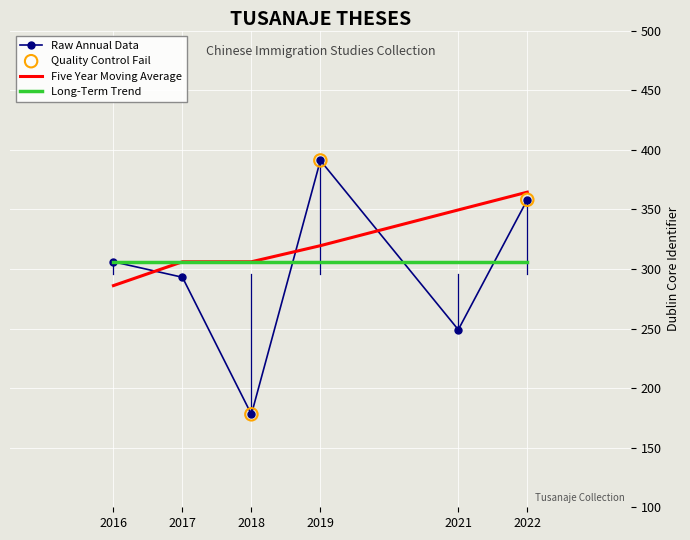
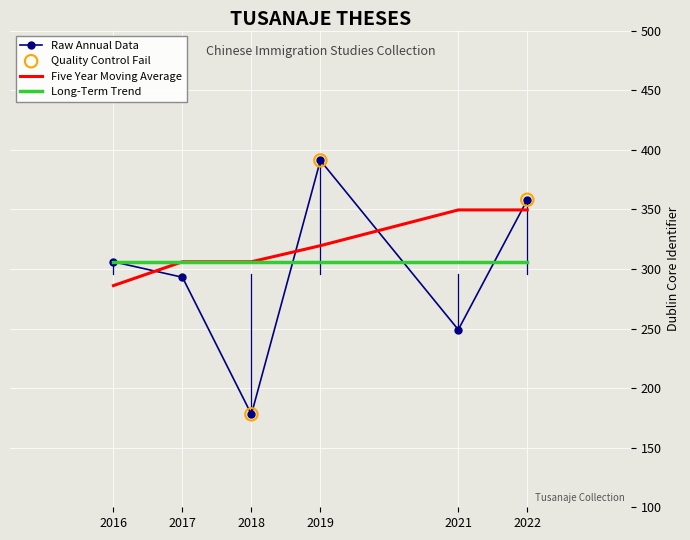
Five Year Moving Average, 2022: 364 -> 350
